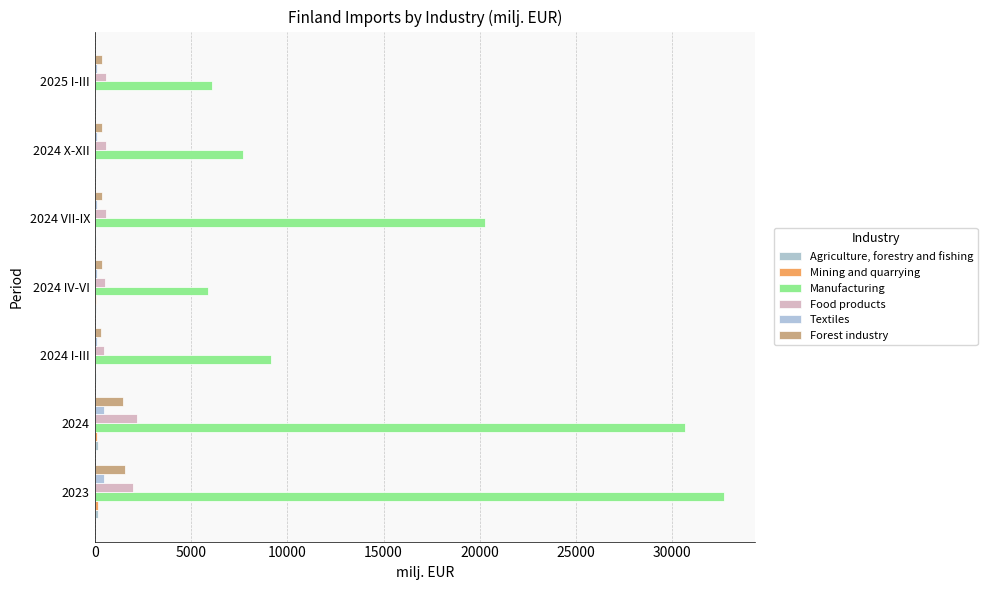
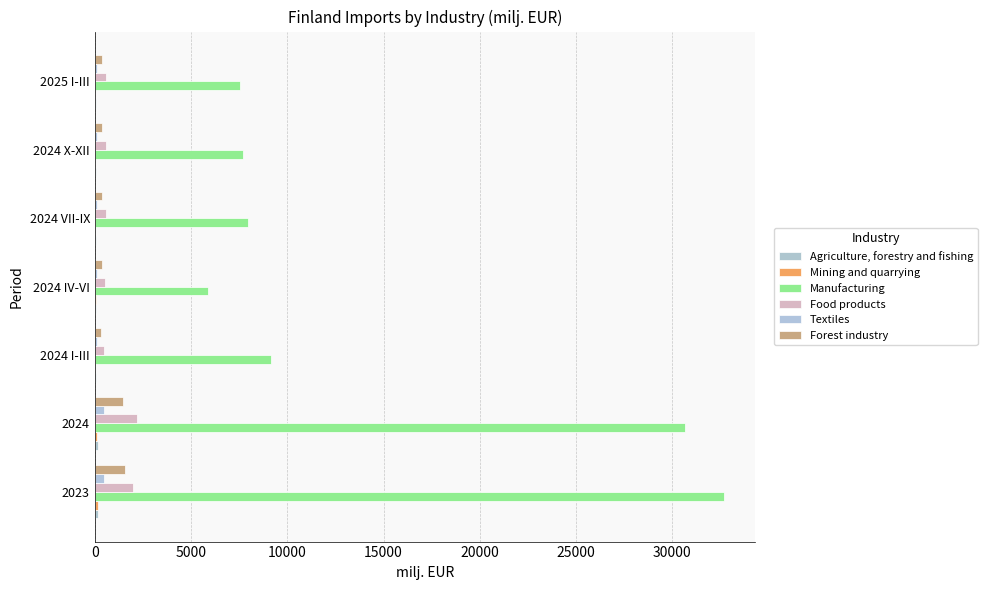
Manufacturing, 2025 I-III: 6100 -> 7500
Manufacturing, 2024 VII-IX: 20200 -> 7900
